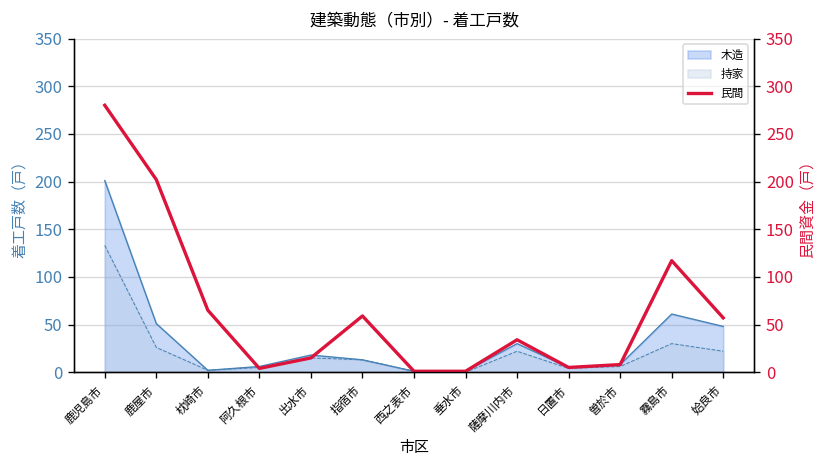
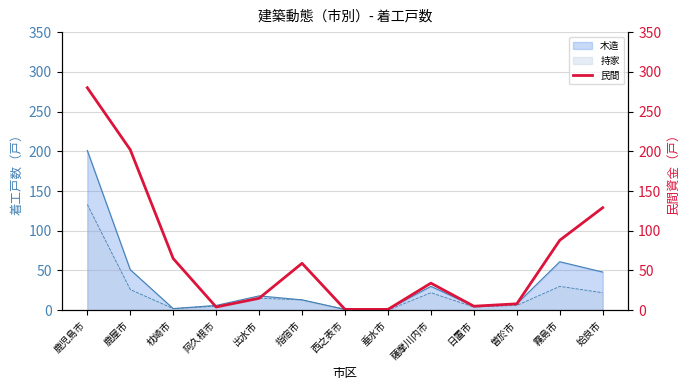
民間, 霧島市: 120 -> 90
民間, 姶良市: 60 -> 130
